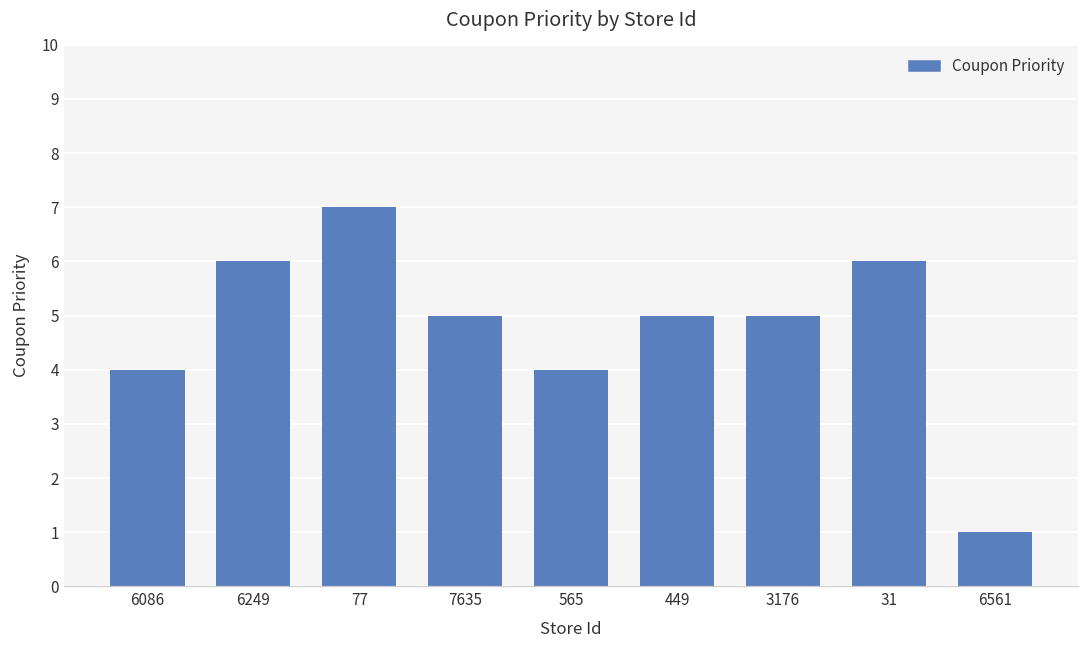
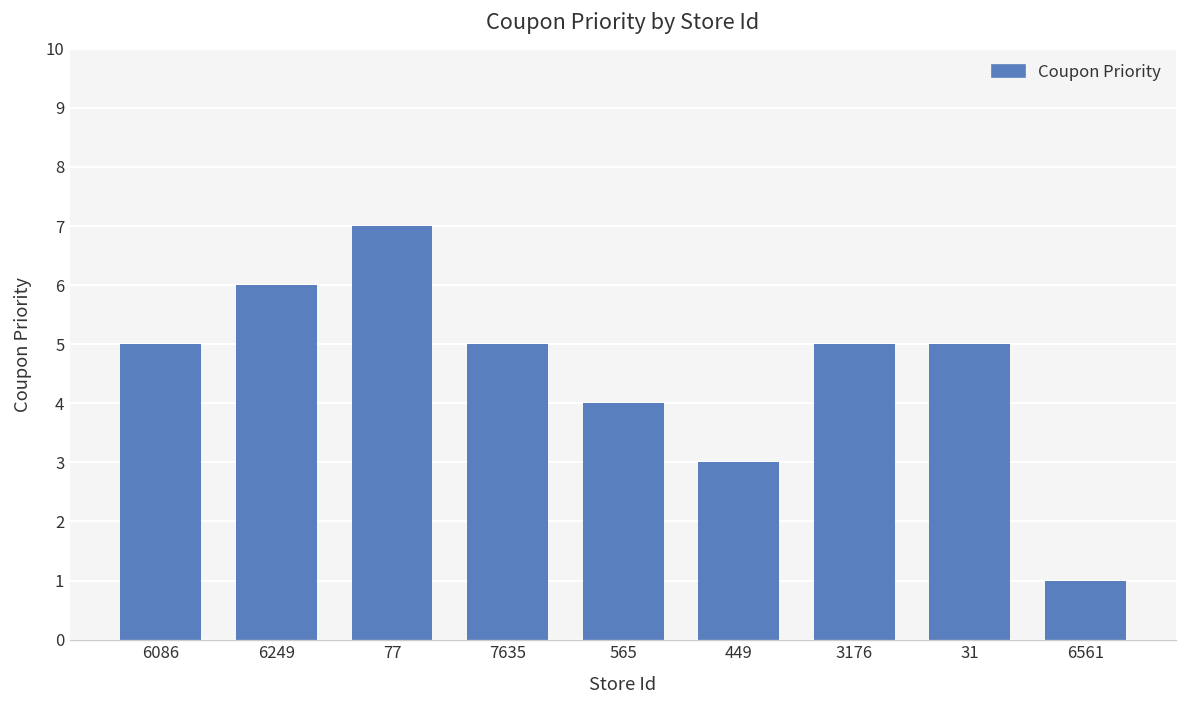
6086: 4 -> 5
449: 5 -> 3
31: 6 -> 5
